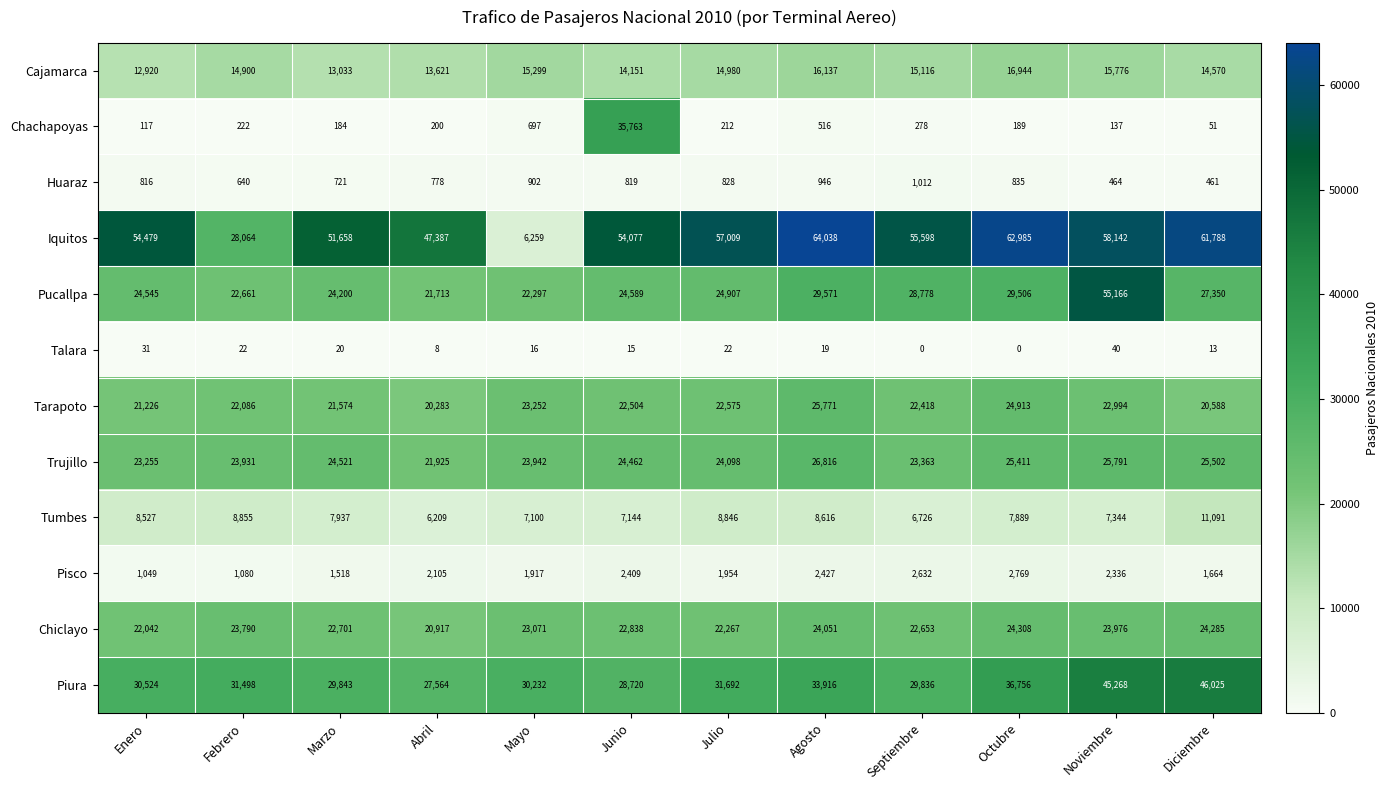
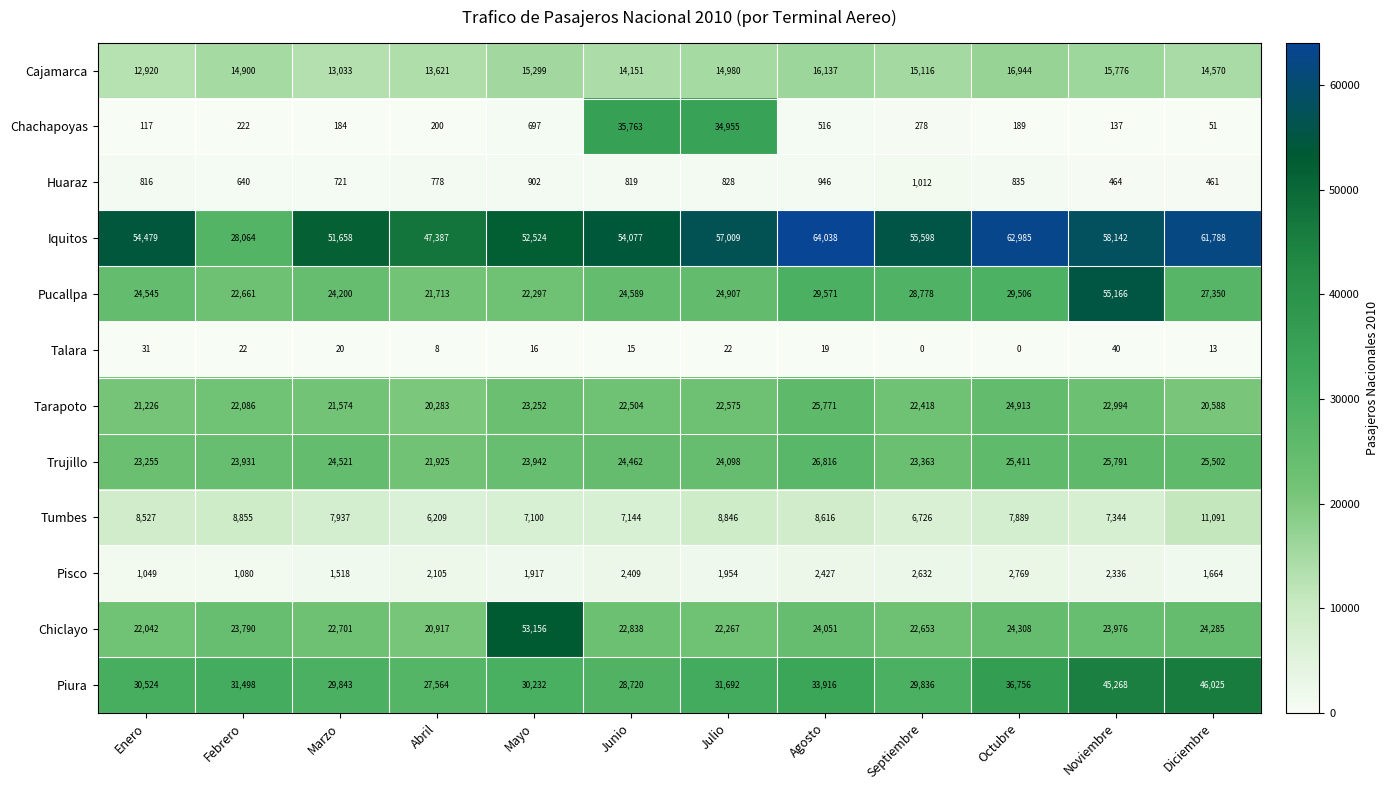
Chachapoyas, Julio: 212 -> 34,955
Iquitos, Mayo: 6,259 -> 52,524
Chiclayo, Mayo: 23,071 -> 53,156
